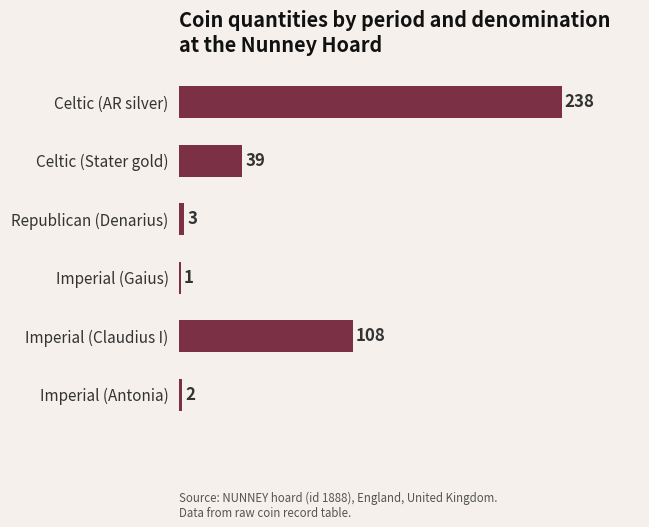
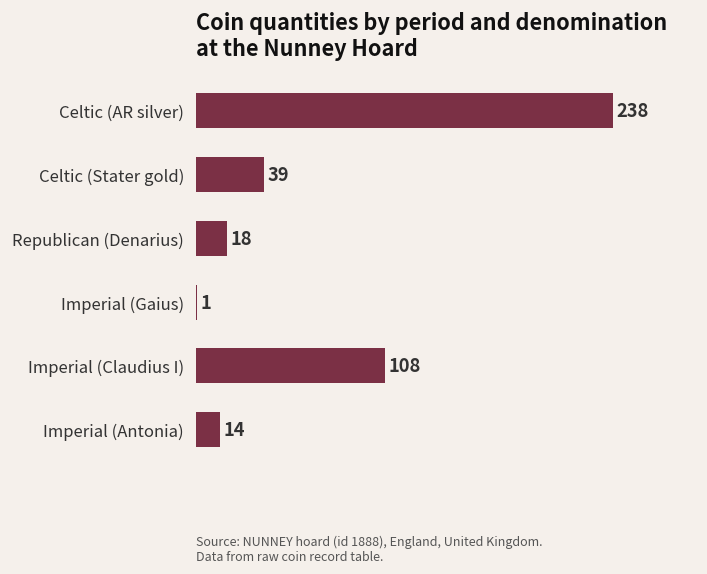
Republican (Denarius): 3 -> 18
Imperial (Antonia): 2 -> 14
